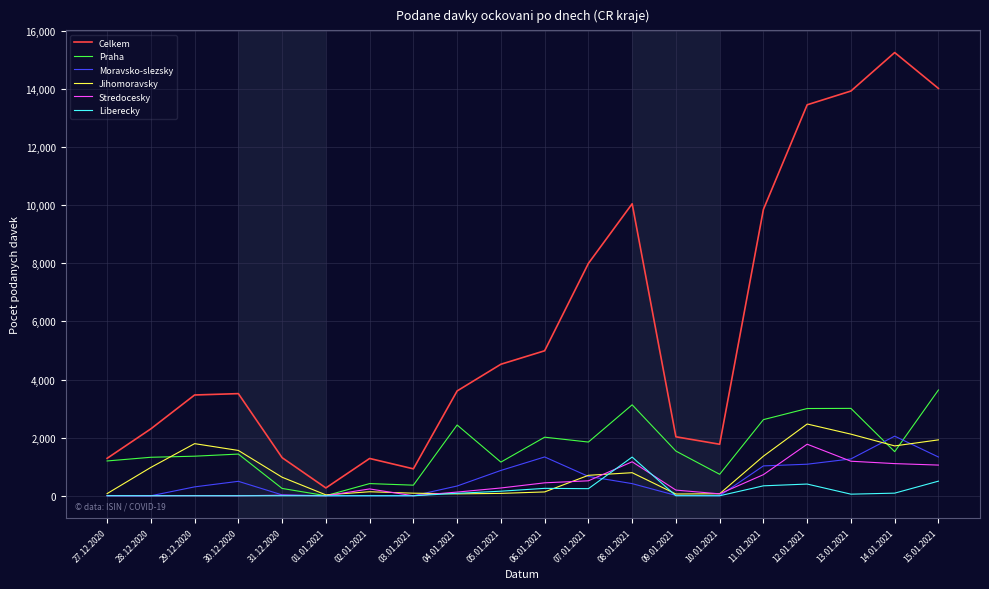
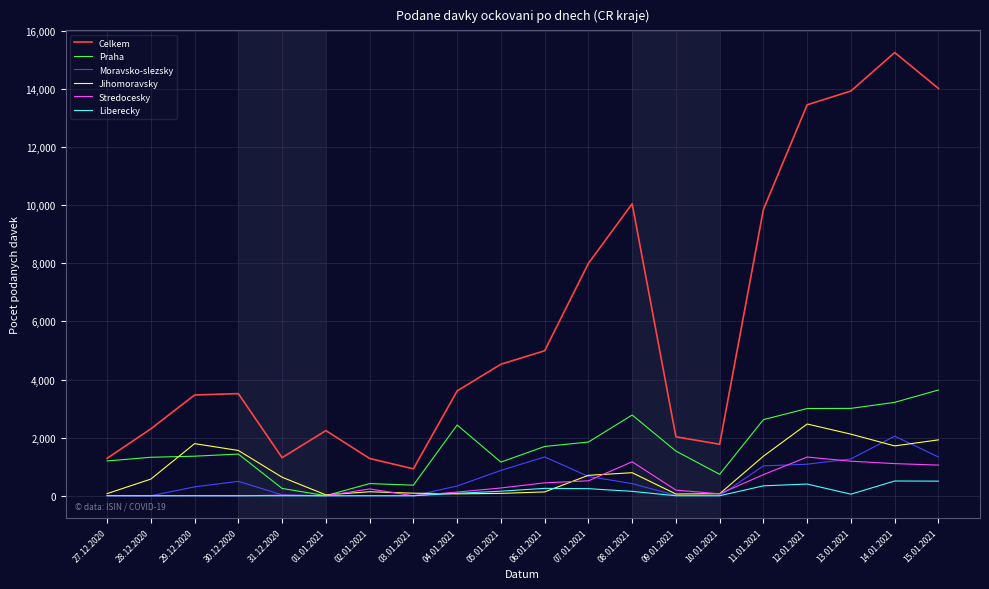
Jihomoravsky, 28.12.2020: 1,000 -> 600
Celkem, 01.01.2021: 300 -> 2,200
Praha, 06.01.2021: 2,000 -> 1,700
Praha, 08.01.2021: 3,100 -> 2,800
Liberecky, 08.01.2021: 1,300 -> 200
Stredocesky, 12.01.2021: 1,800 -> 1,300
Praha, 14.01.2021: 1,500 -> 3,200
Liberecky, 14.01.2021: 100 -> 500
